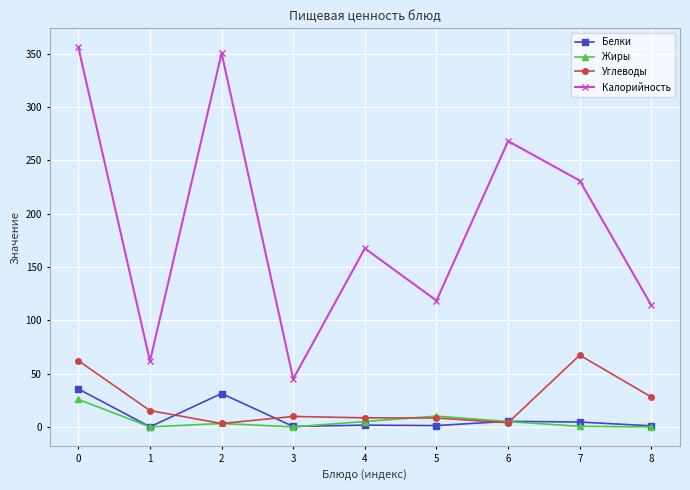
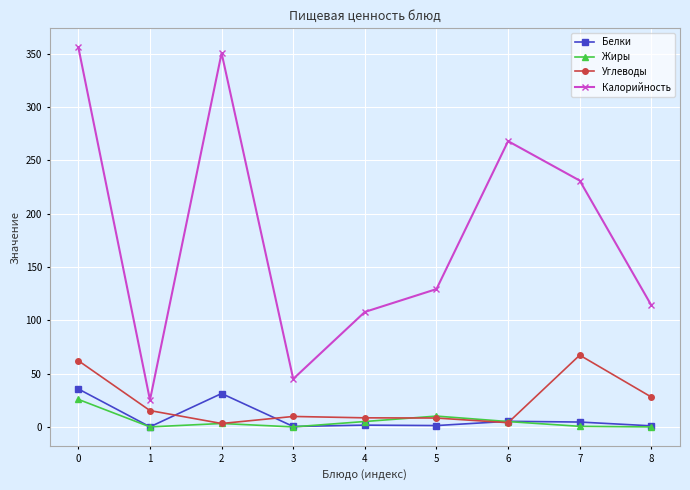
Калорийность, 1: 62 -> 25
Калорийность, 4: 167 -> 108
Калорийность, 5: 118 -> 129
